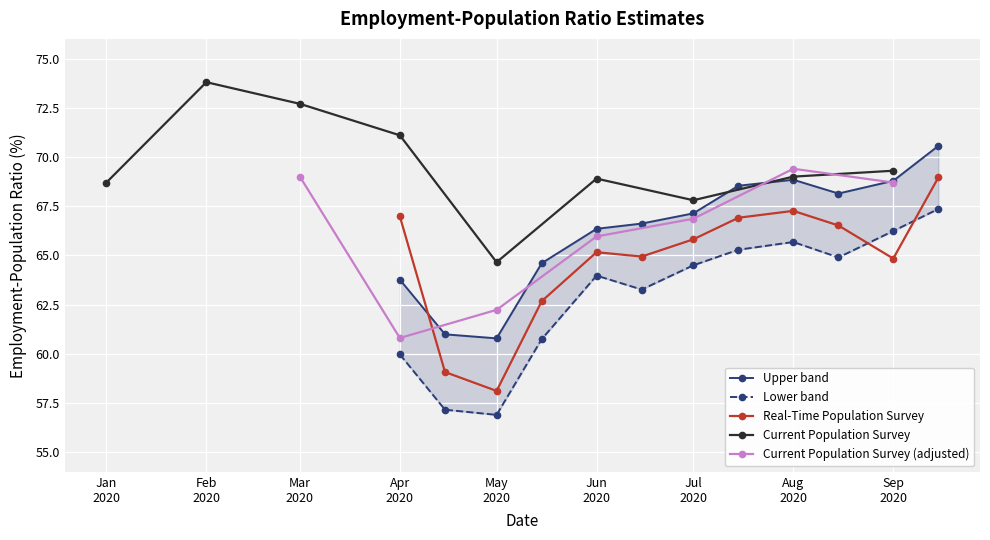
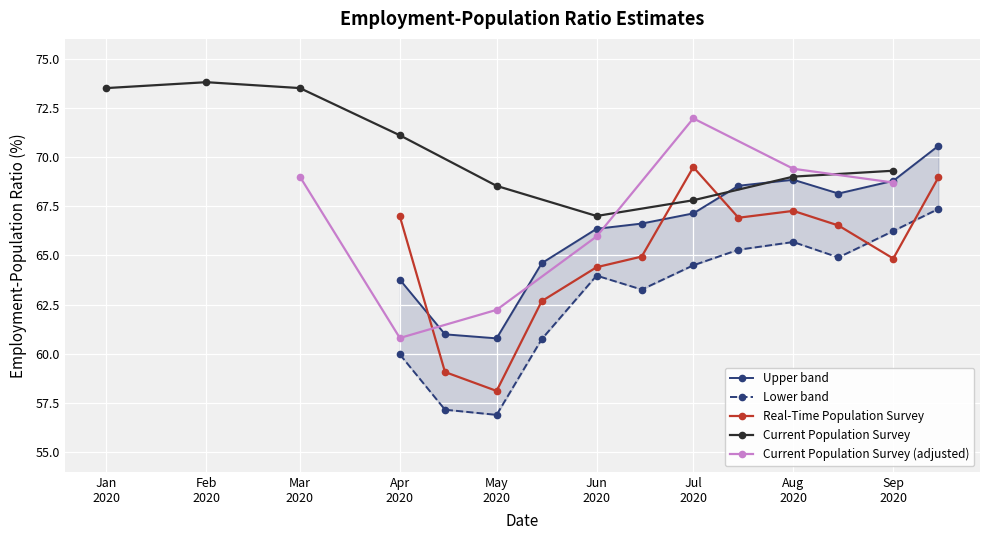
Current Population Survey, Jan 2020: 68.7 -> 73.5
Current Population Survey, Mar 2020: 72.7 -> 73.5
Current Population Survey, May 2020: 64.7 -> 68.5
Real-Time Population Survey, Jun 2020: 65.2 -> 64.4
Current Population Survey, Jun 2020: 68.9 -> 67.0
Real-Time Population Survey, Jul 2020: 65.8 -> 69.5
Current Population Survey (adjusted), Jul 2020: 66.9 -> 72.0
